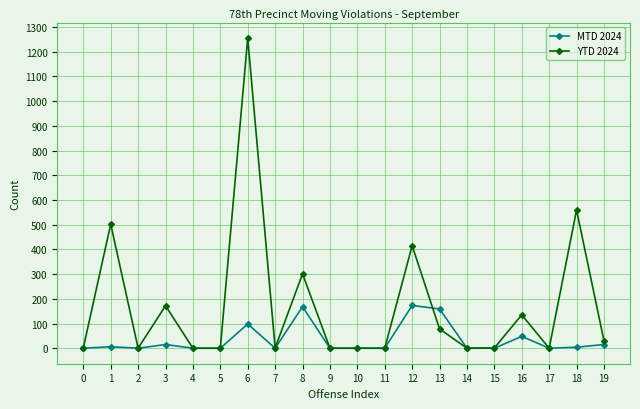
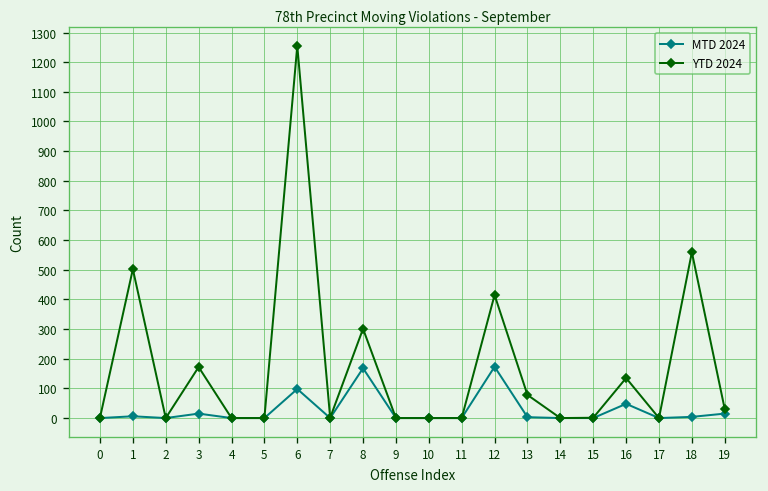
MTD 2024, 13: 160 -> 0
